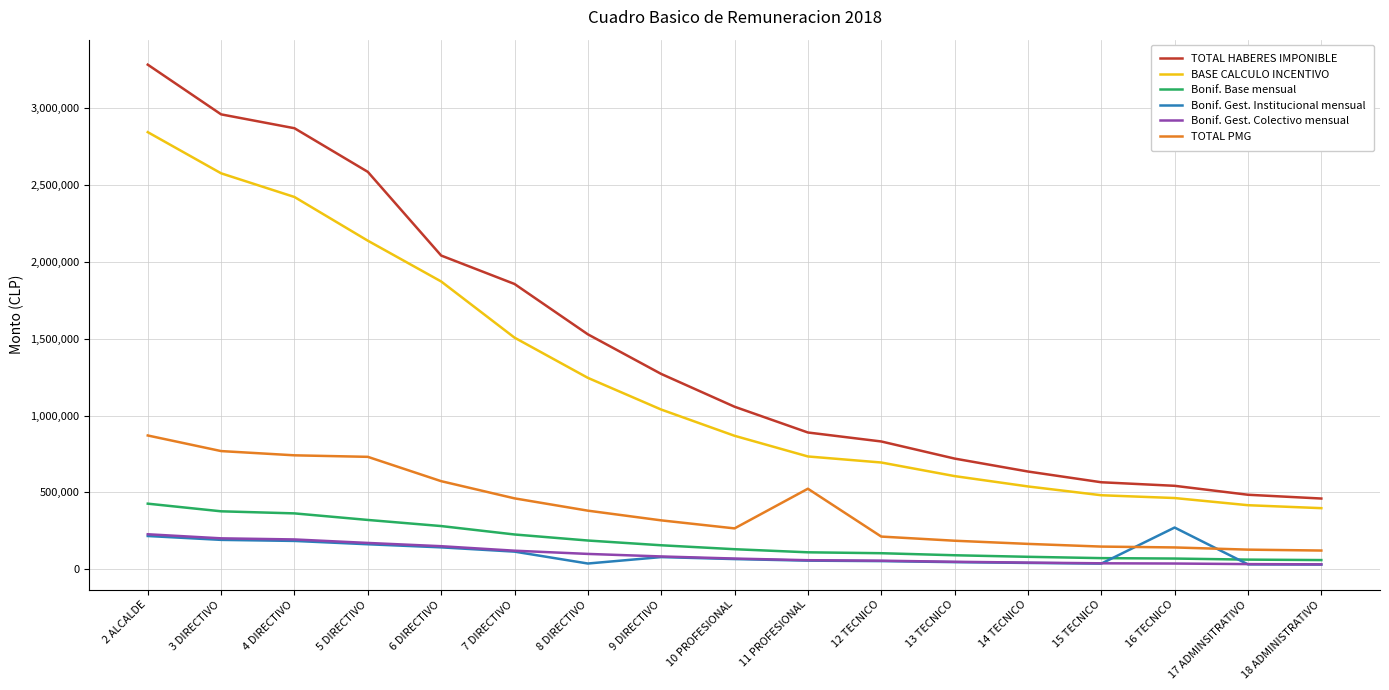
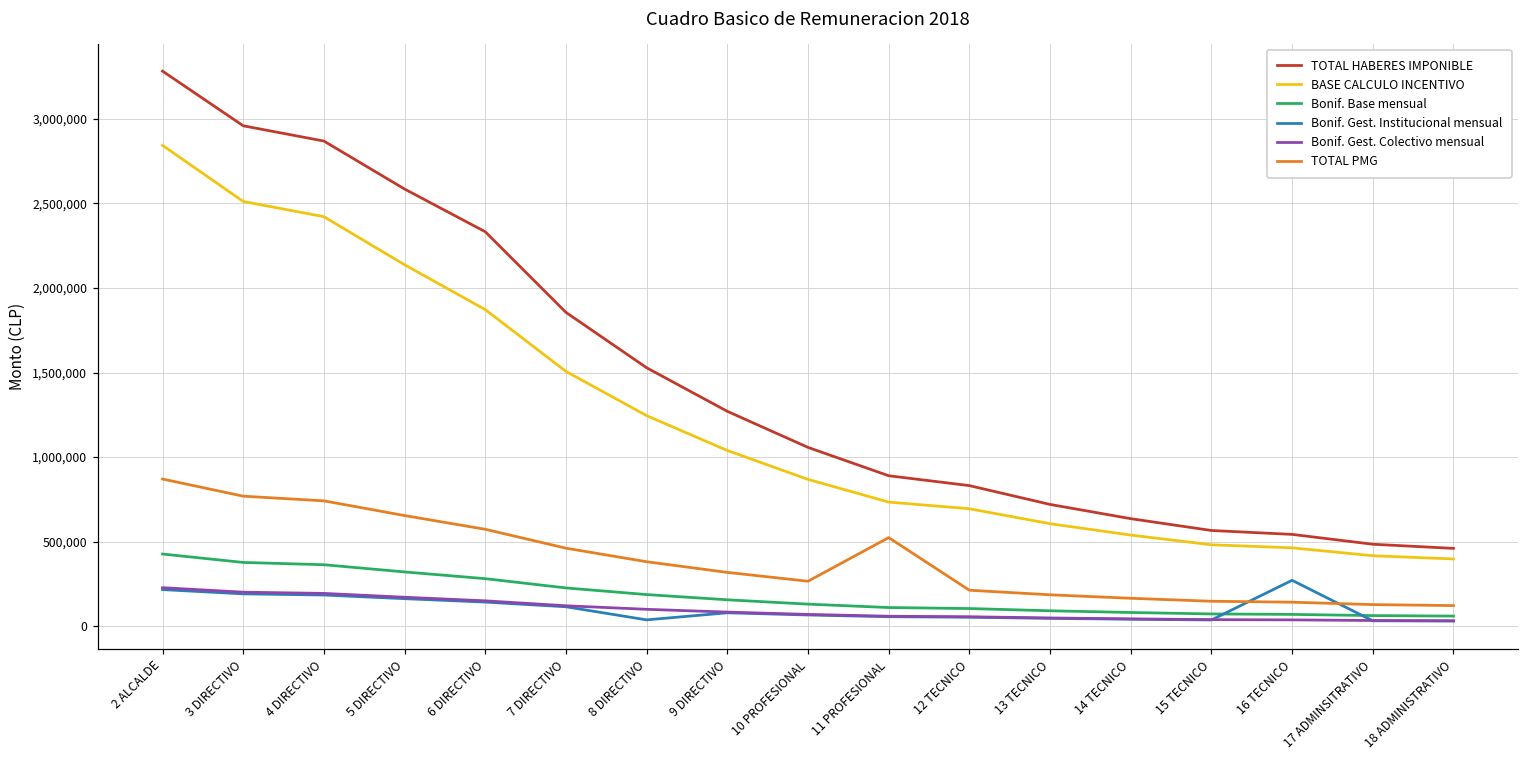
BASE CALCULO INCENTIVO, 3 DIRECTIVO: 2,580,000 -> 2,510,000
TOTAL PMG, 5 DIRECTIVO: 730,000 -> 650,000
TOTAL HABERES IMPONIBLE, 6 DIRECTIVO: 2,040,000 -> 2,330,000
